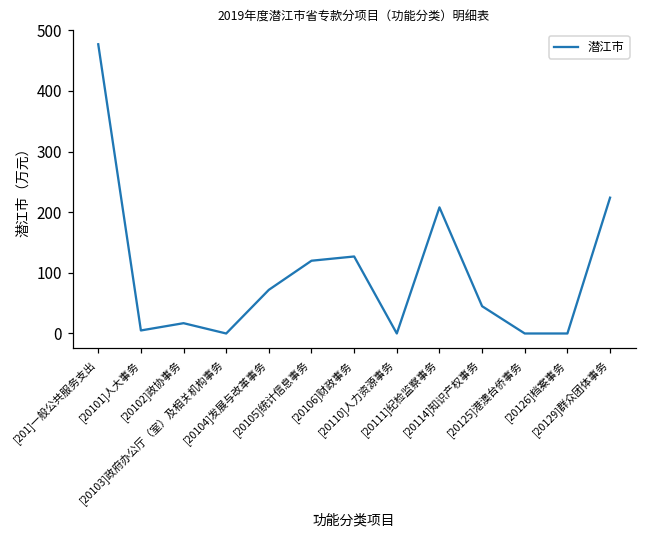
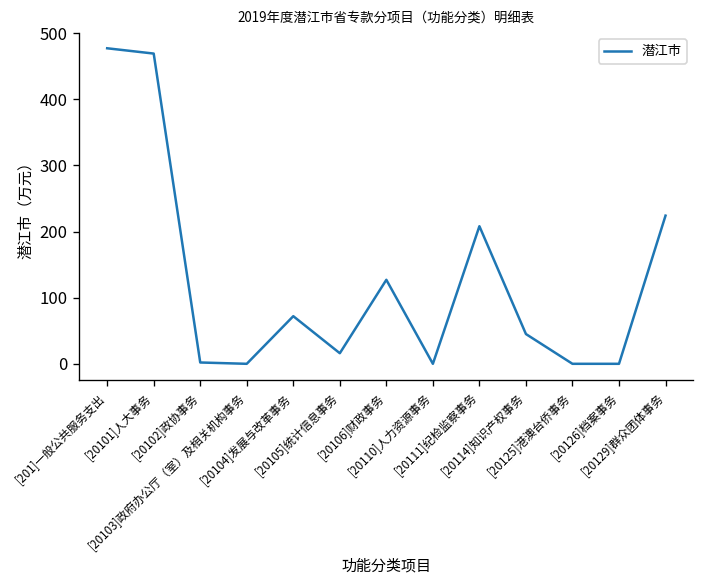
[20101]人大事务: 10 -> 470
[20102]政协事务: 20 -> 0
[20105]统计信息事务: 120 -> 20
